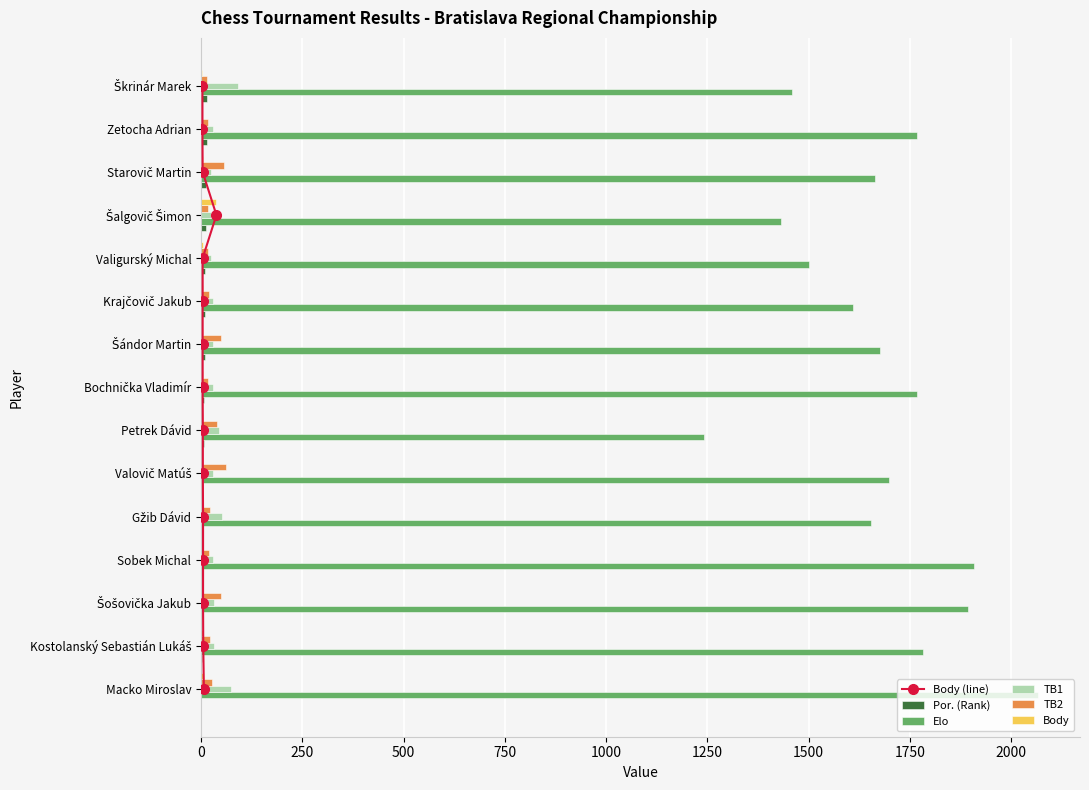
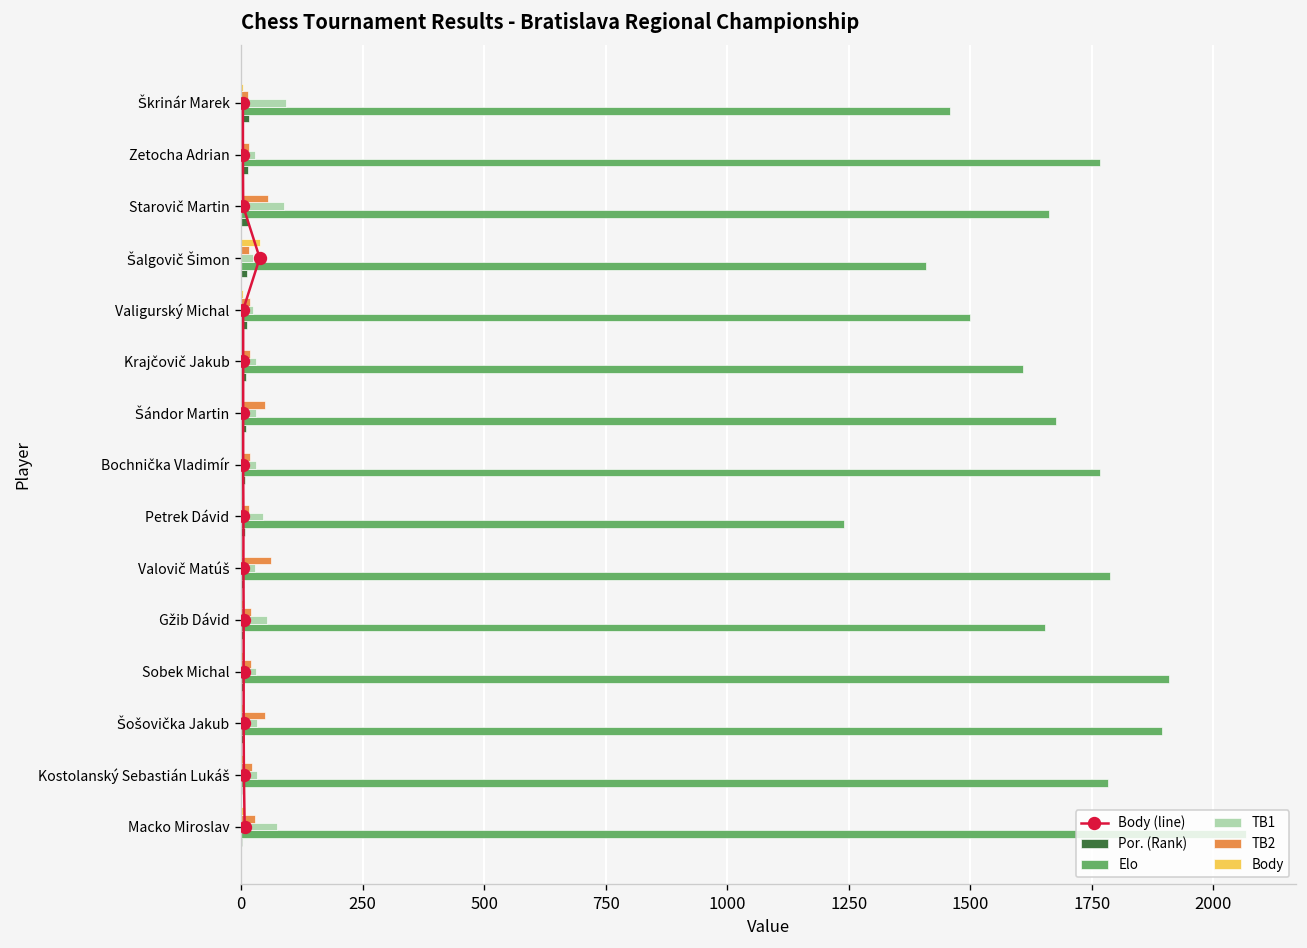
TB1, Starovič Martin: 20 -> 90
Elo, Šalgovič Šimon: 1430 -> 1410
TB2, Petrek Dávid: 40 -> 20
Elo, Valovič Matúš: 1700 -> 1790
